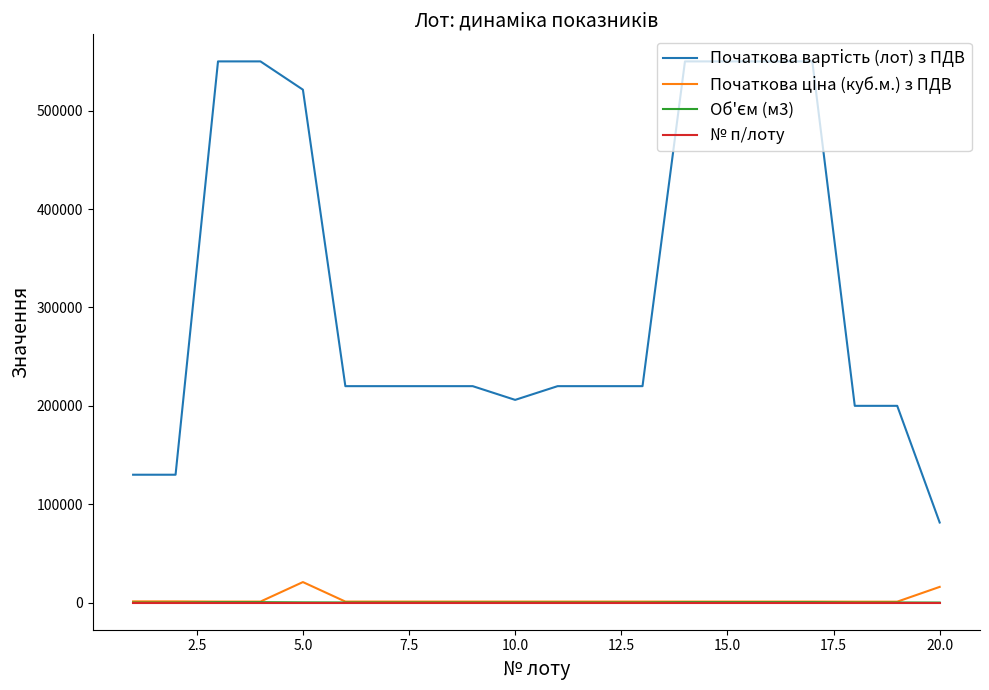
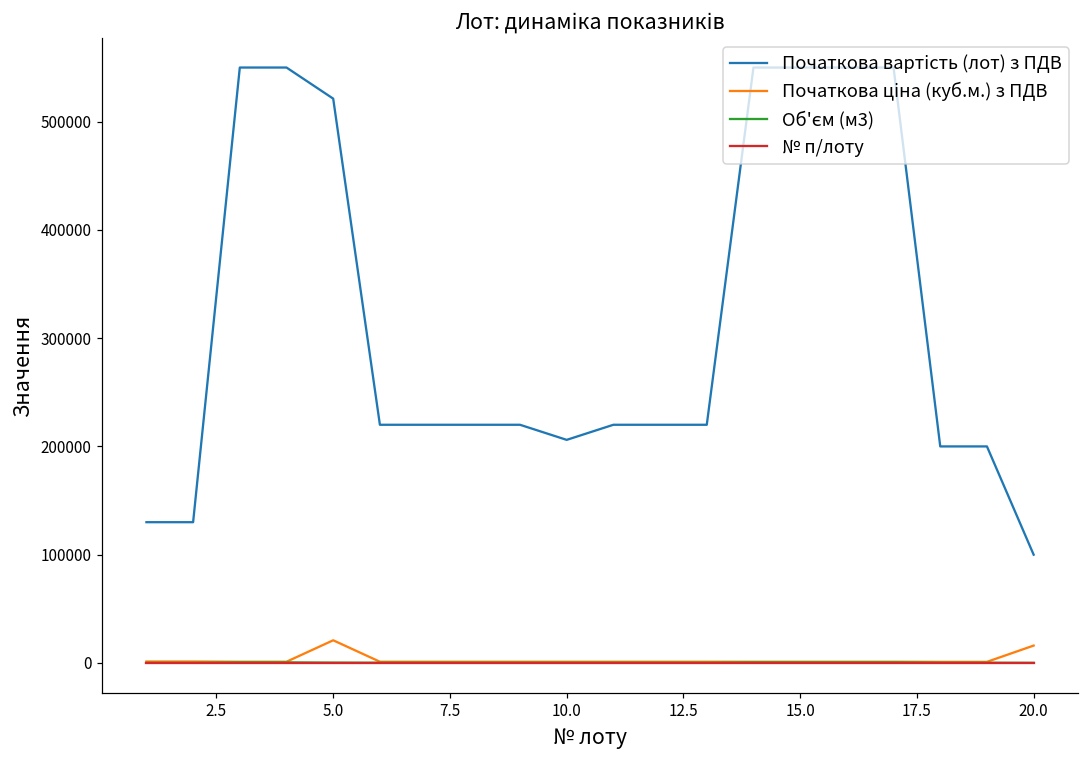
Початкова вартість (лот) з ПДВ, 20.0: 80000 -> 100000
